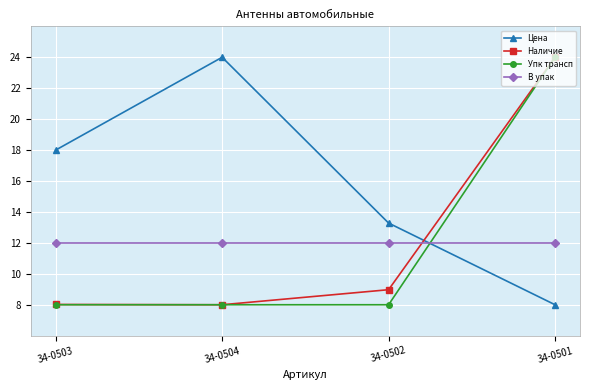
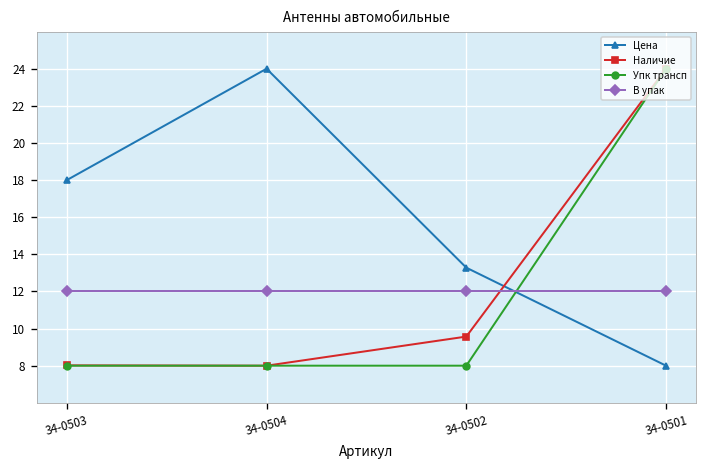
Наличие, 34-0502: 9.0 -> 9.6
